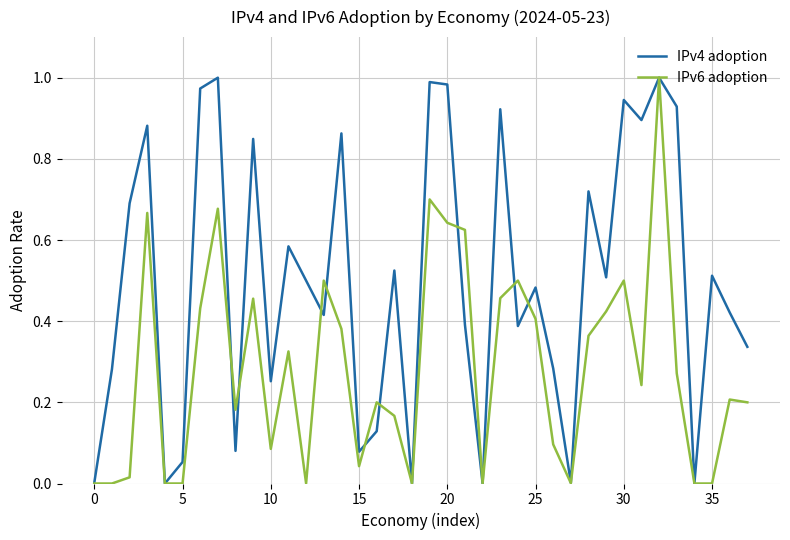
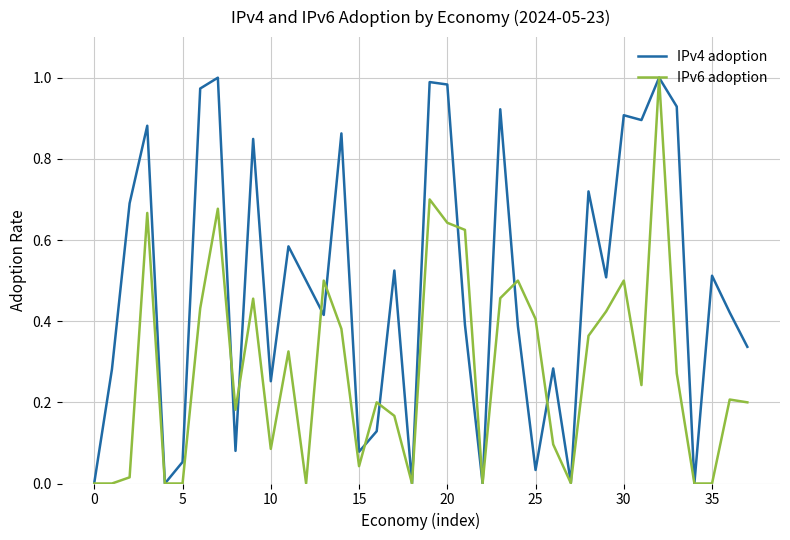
IPv4 adoption, 25: 0.48 -> 0.03
IPv4 adoption, 30: 0.95 -> 0.91
